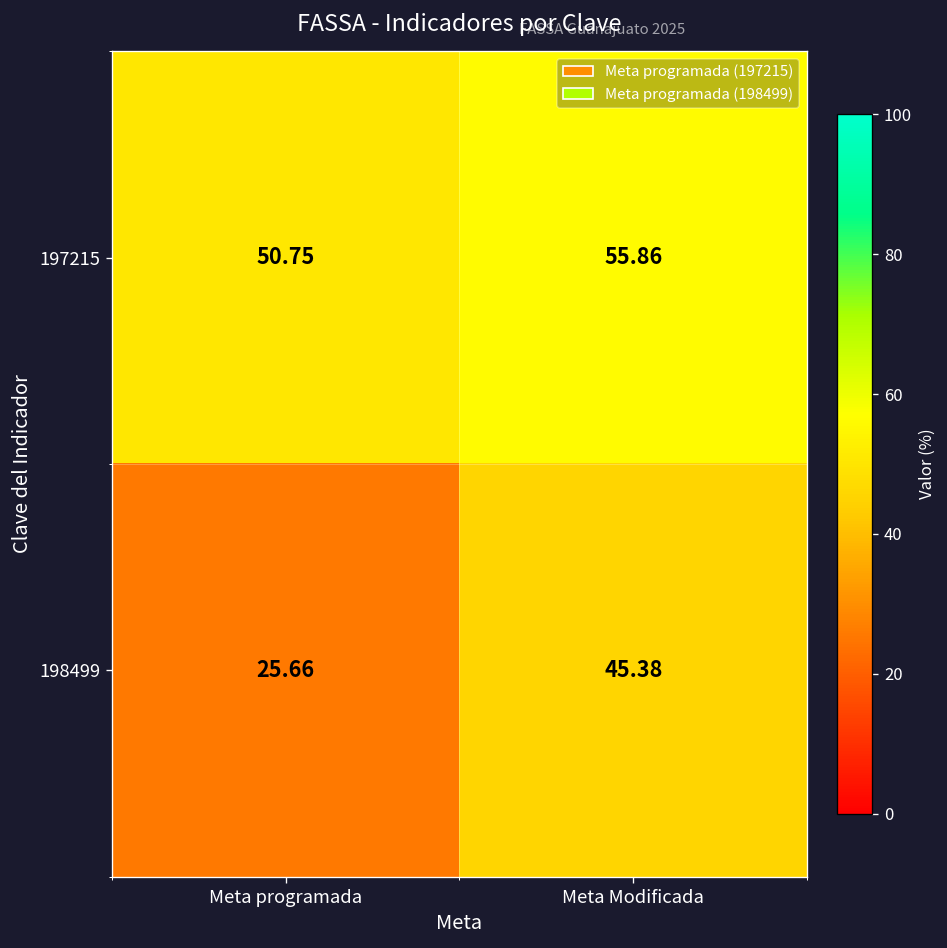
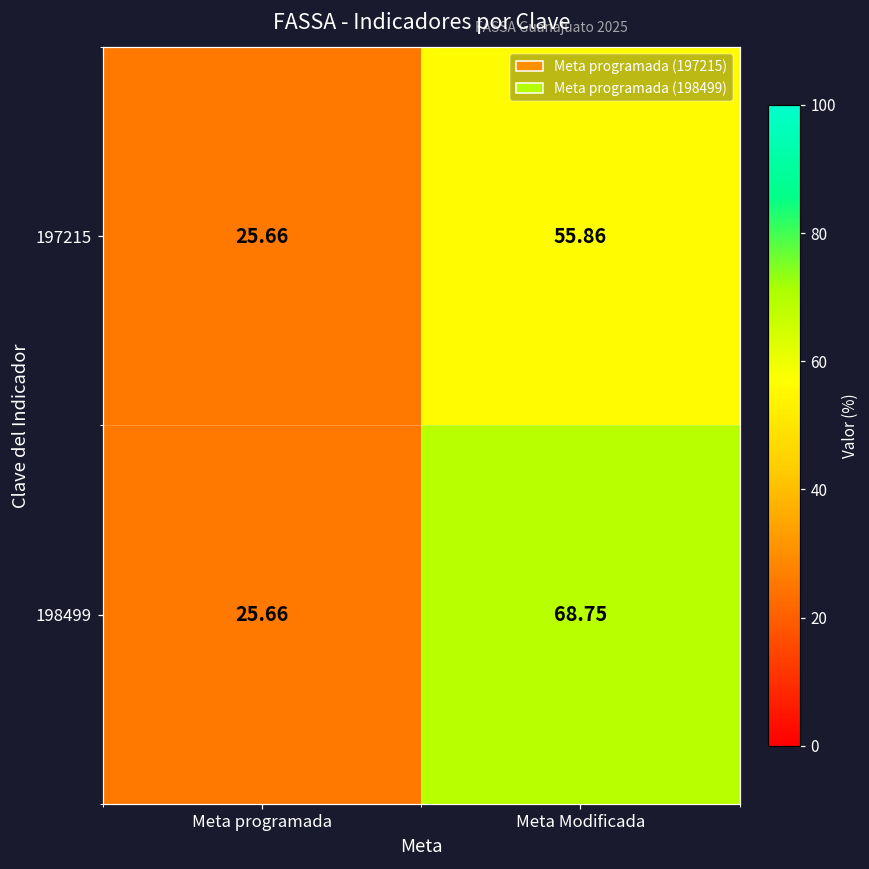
197215, Meta programada: 50.75 -> 25.66
198499, Meta Modificada: 45.38 -> 68.75
